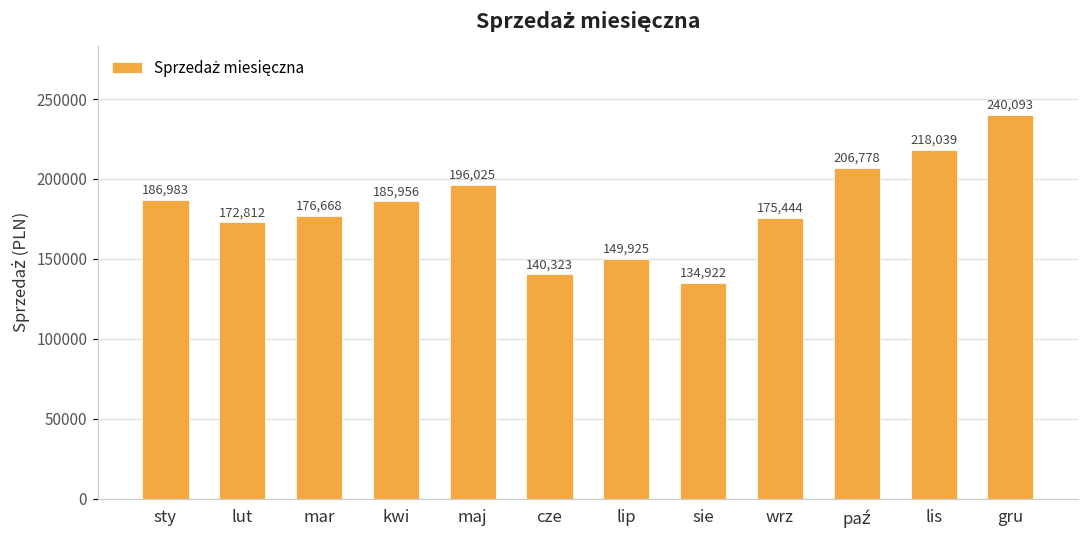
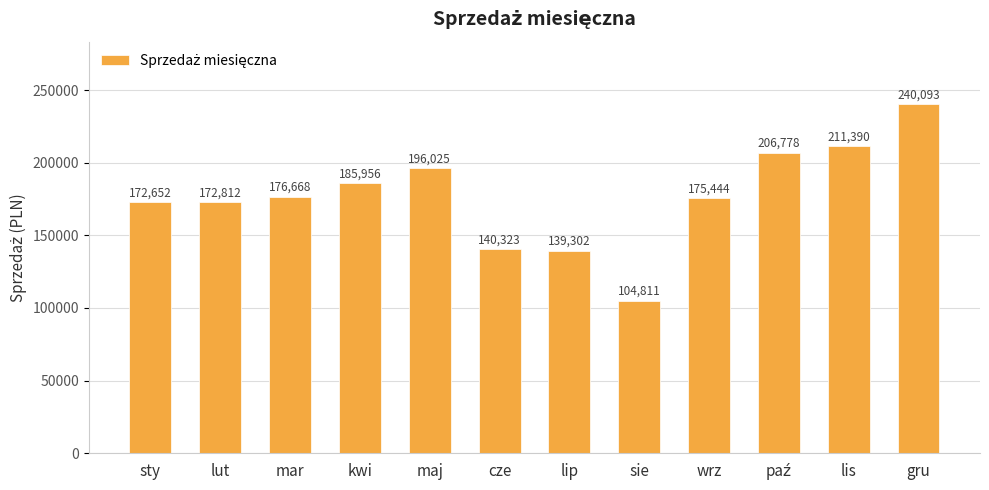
sty: 186,983 -> 172,652
lip: 149,925 -> 139,302
sie: 134,922 -> 104,811
lis: 218,039 -> 211,390
